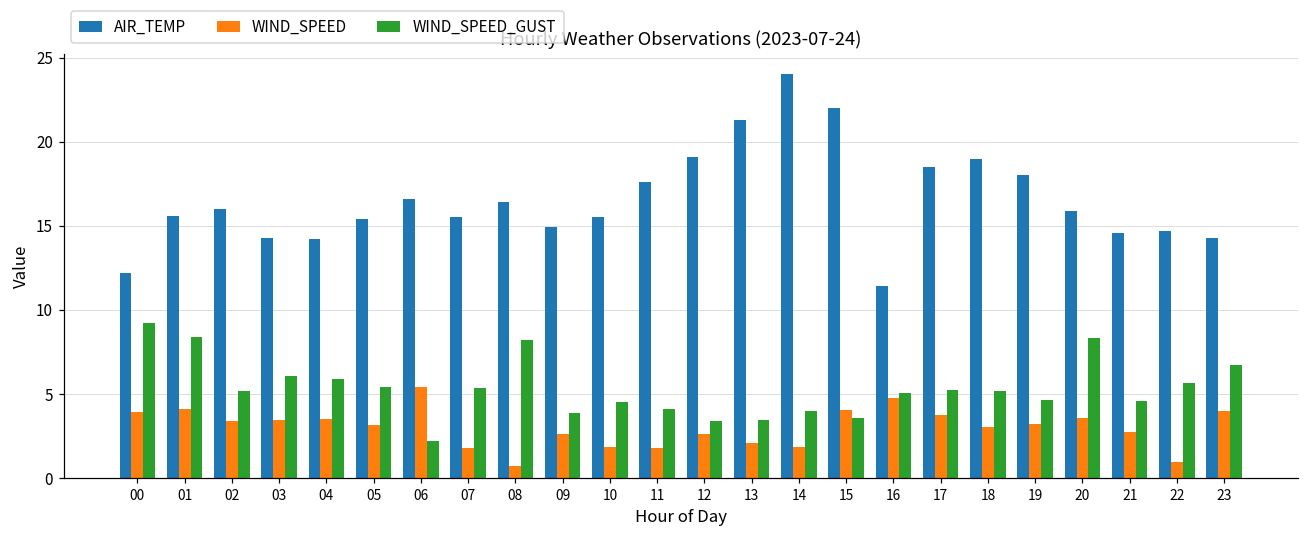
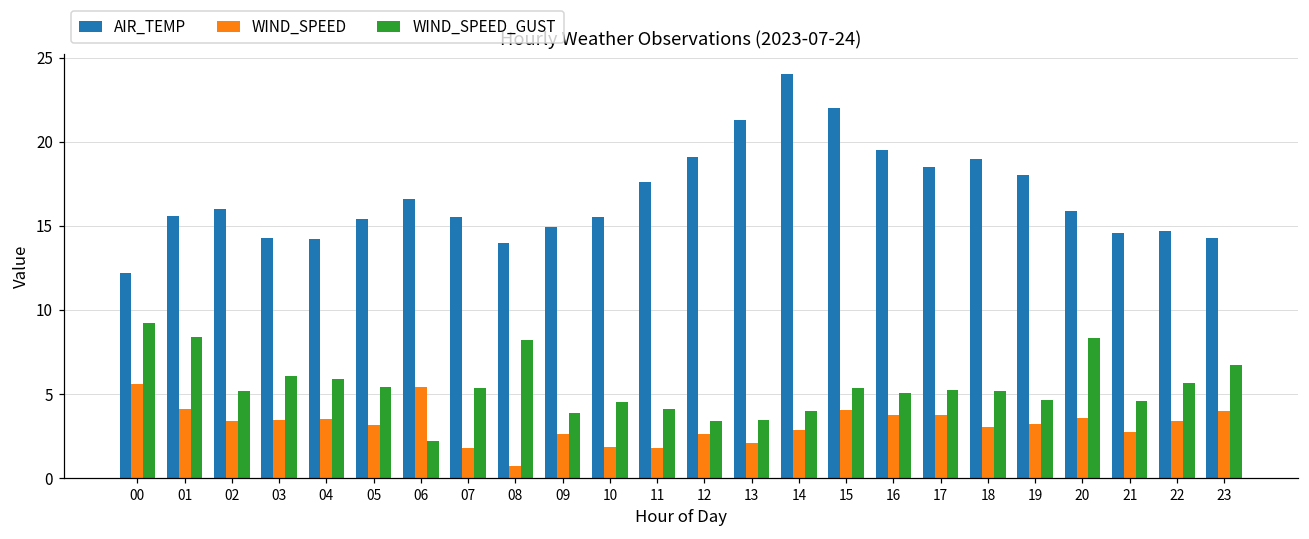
WIND_SPEED, 00: 3.9 -> 5.6
AIR_TEMP, 08: 16.4 -> 14.0
WIND_SPEED, 14: 1.8 -> 2.9
WIND_SPEED_GUST, 15: 3.6 -> 5.4
AIR_TEMP, 16: 11.4 -> 19.5
WIND_SPEED, 16: 4.8 -> 3.8
WIND_SPEED, 22: 0.9 -> 3.4
